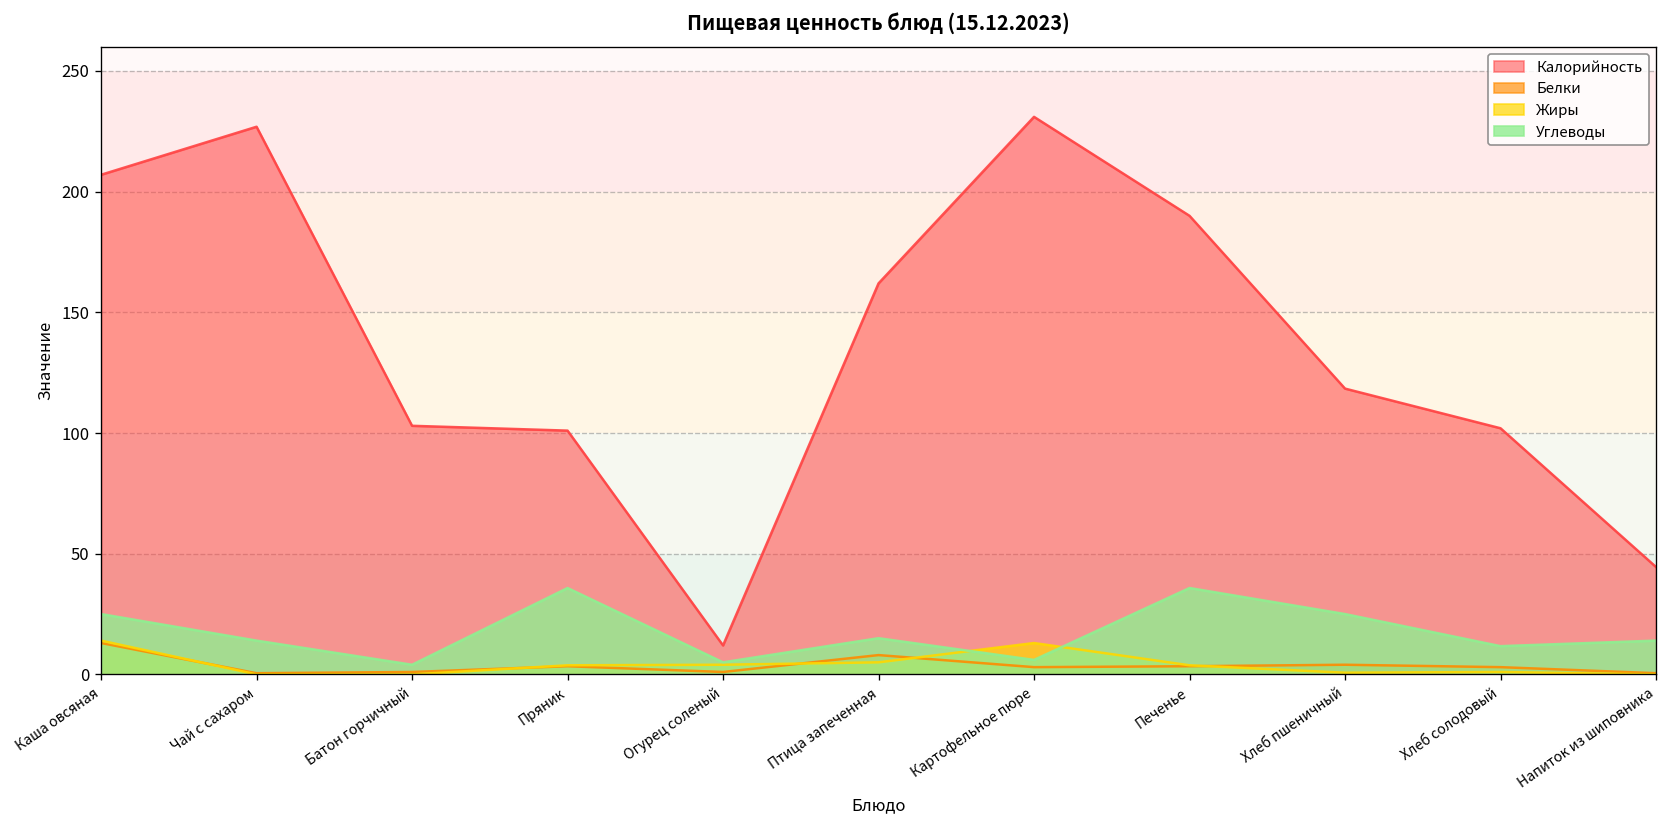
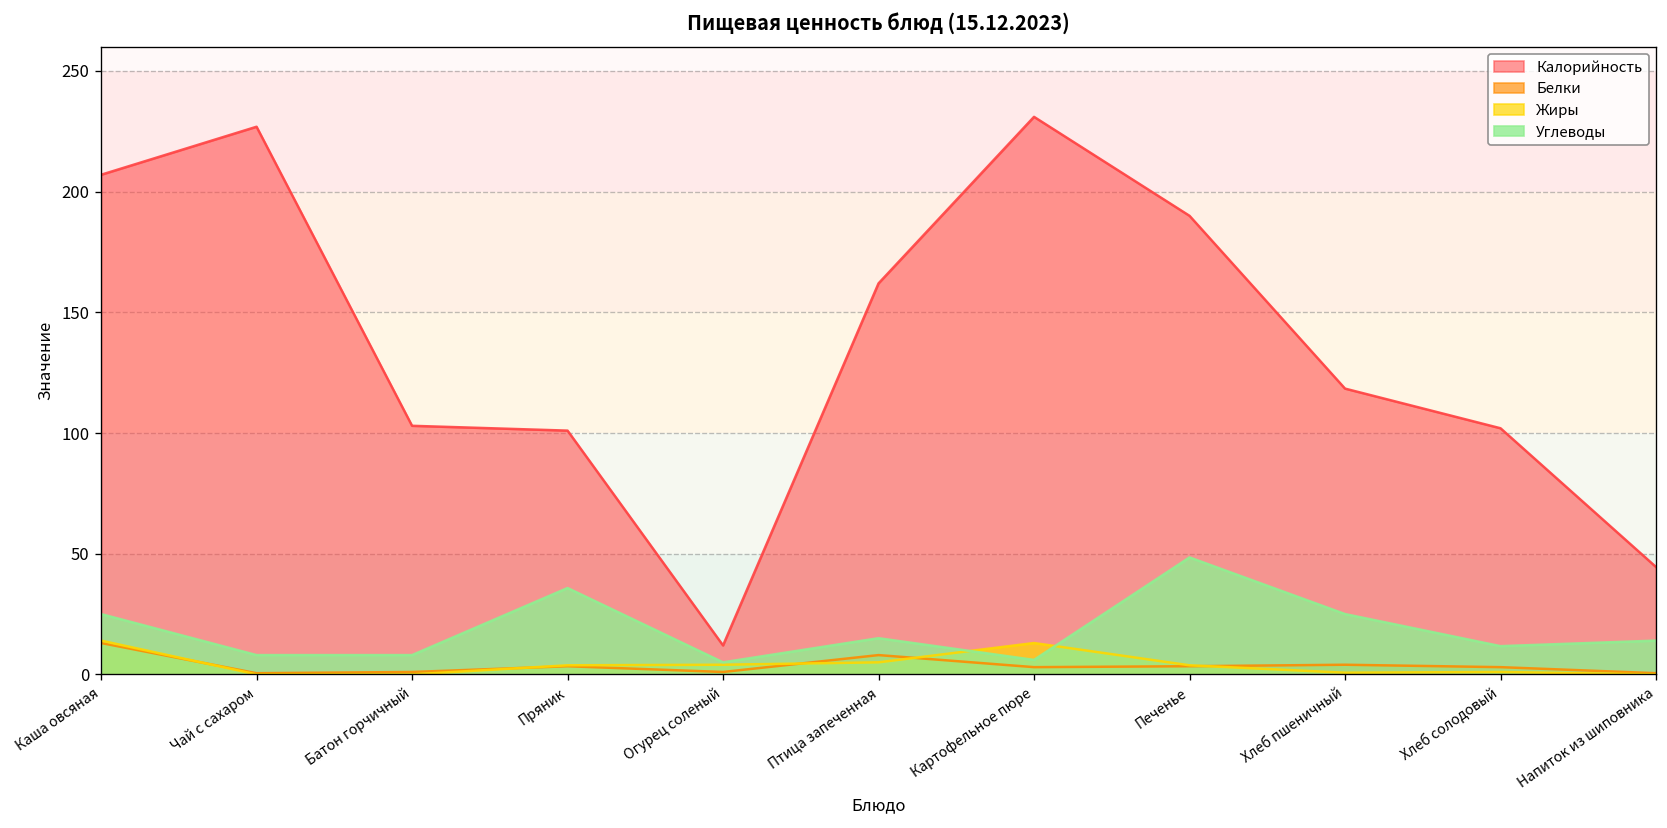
Углеводы, Чай с сахаром: 14 -> 8
Углеводы, Батон горчичный: 4 -> 8
Углеводы, Печенье: 36 -> 48
